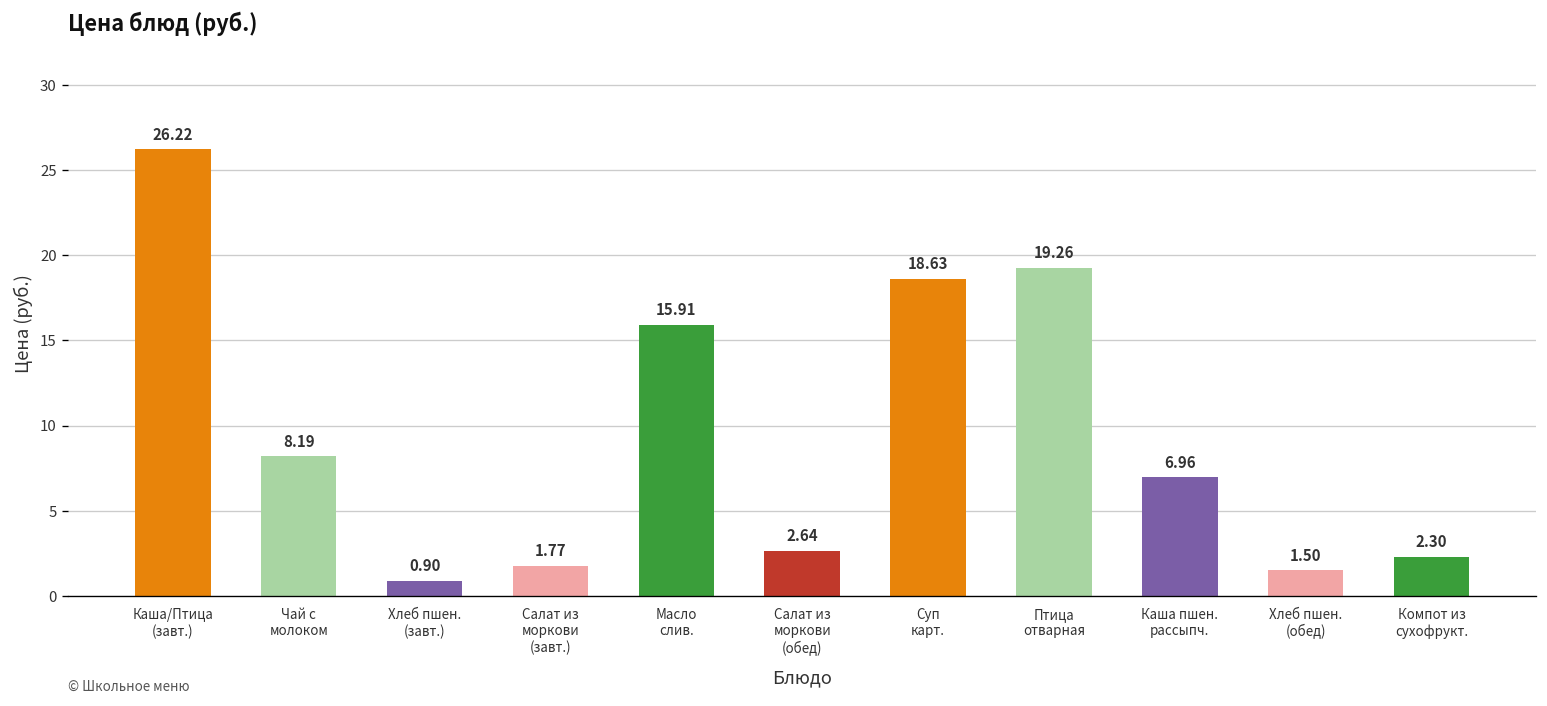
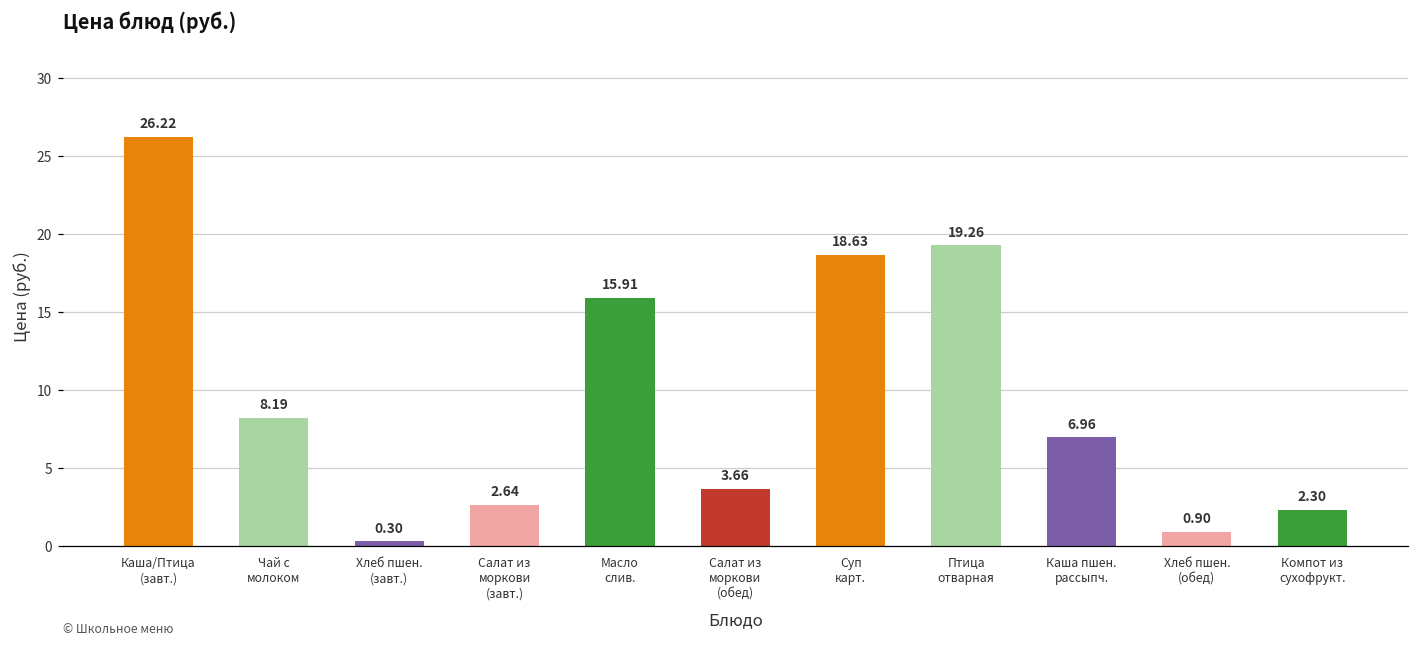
Хлеб пшен. (завт.): 0.90 -> 0.30
Салат из моркови (завт.): 1.77 -> 2.64
Салат из моркови (обед): 2.64 -> 3.66
Хлеб пшен. (обед): 1.50 -> 0.90
